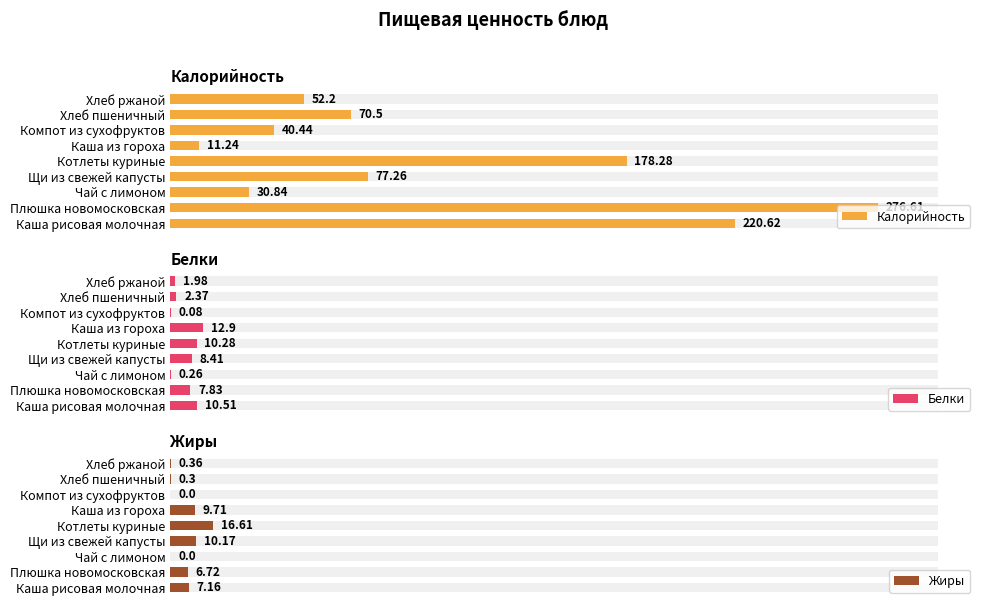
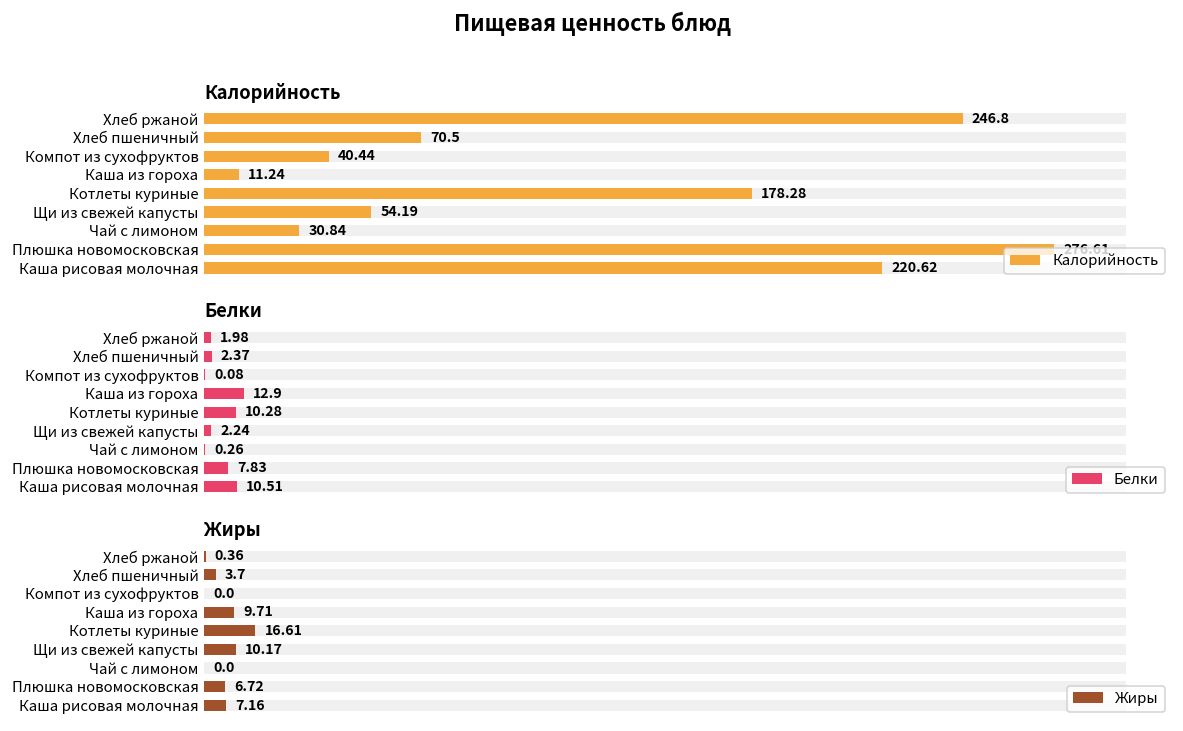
Калорийность, Калорийность, Хлеб ржаной: 52.2 -> 246.8
Калорийность, Калорийность, Щи из свежей капусты: 77.26 -> 54.19
Белки, Белки, Щи из свежей капусты: 8.41 -> 2.24
Жиры, Жиры, Хлеб пшеничный: 0.3 -> 3.7
